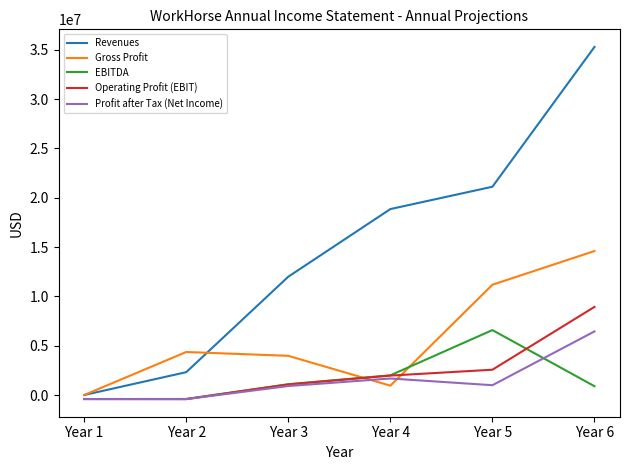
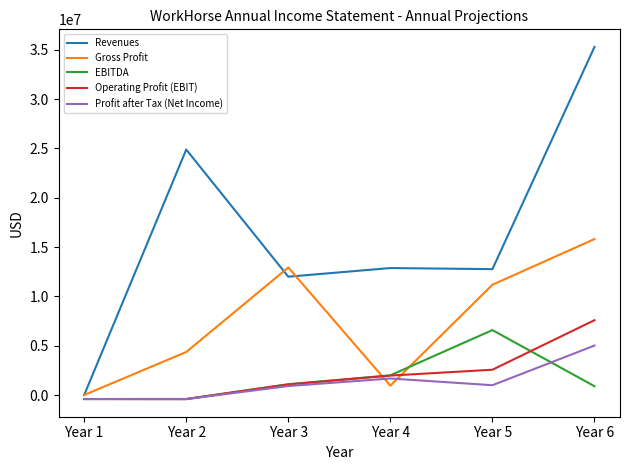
Revenues, Year 2: 2000000 -> 25000000
Gross Profit, Year 3: 4000000 -> 13000000
Revenues, Year 4: 19000000 -> 13000000
Revenues, Year 5: 21000000 -> 13000000
Gross Profit, Year 6: 15000000 -> 16000000
Operating Profit (EBIT), Year 6: 9000000 -> 8000000
Profit after Tax (Net Income), Year 6: 6000000 -> 5000000
